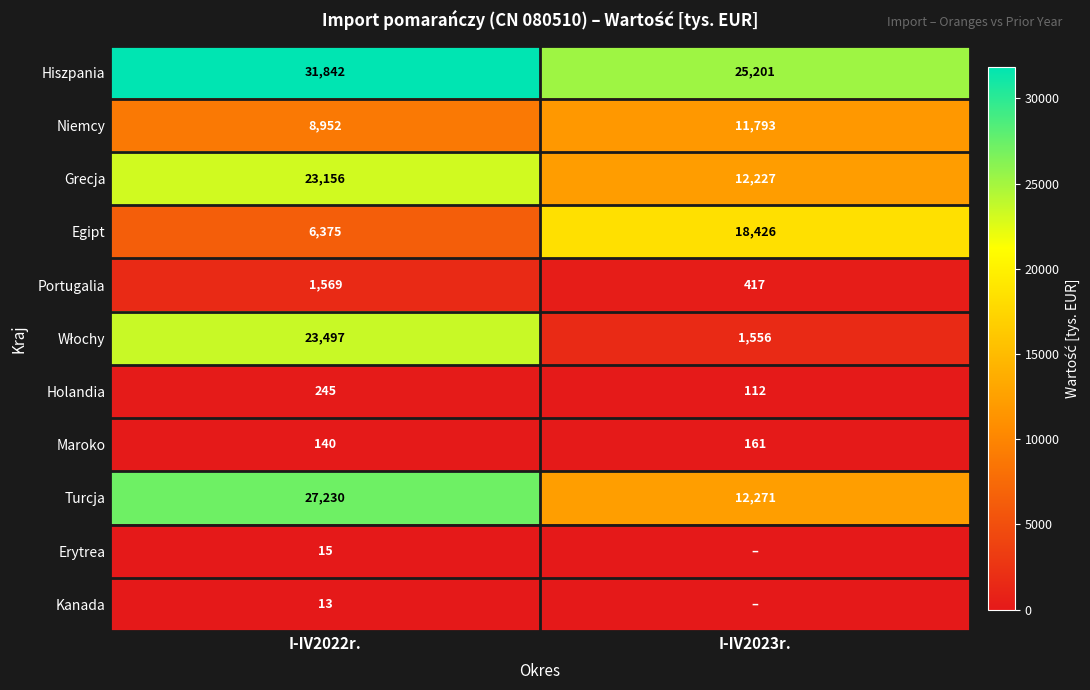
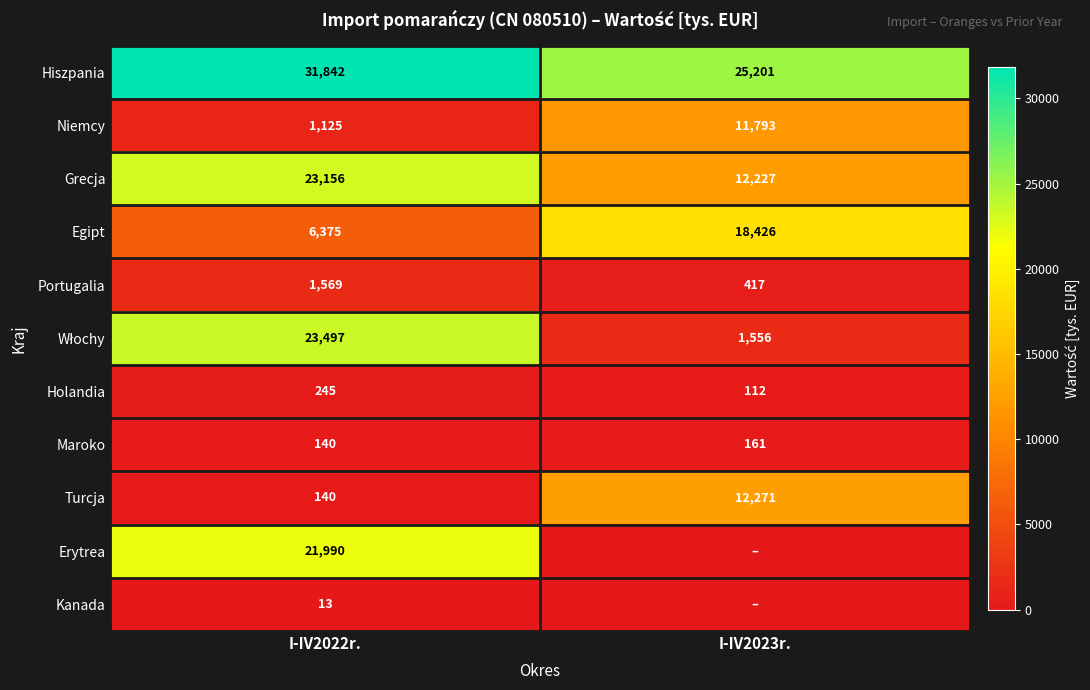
Niemcy, I-IV2022r.: 8,952 -> 1,125
Turcja, I-IV2022r.: 27,230 -> 140
Erytrea, I-IV2022r.: 15 -> 21,990
